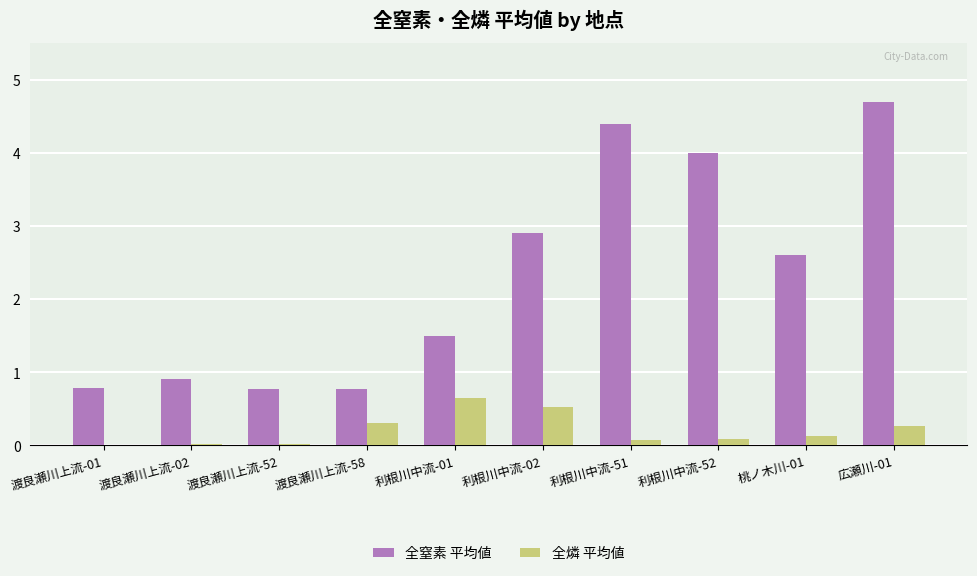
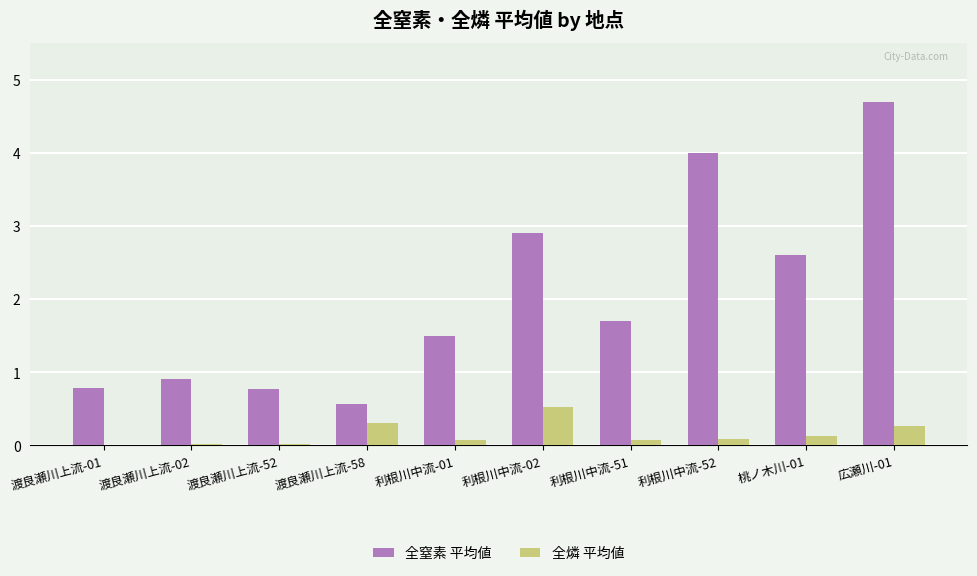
全窒素 平均値, 渡良瀬川上流-58: 0.8 -> 0.6
全燐 平均値, 利根川中流-01: 0.6 -> 0.1
全窒素 平均値, 利根川中流-51: 4.4 -> 1.7
